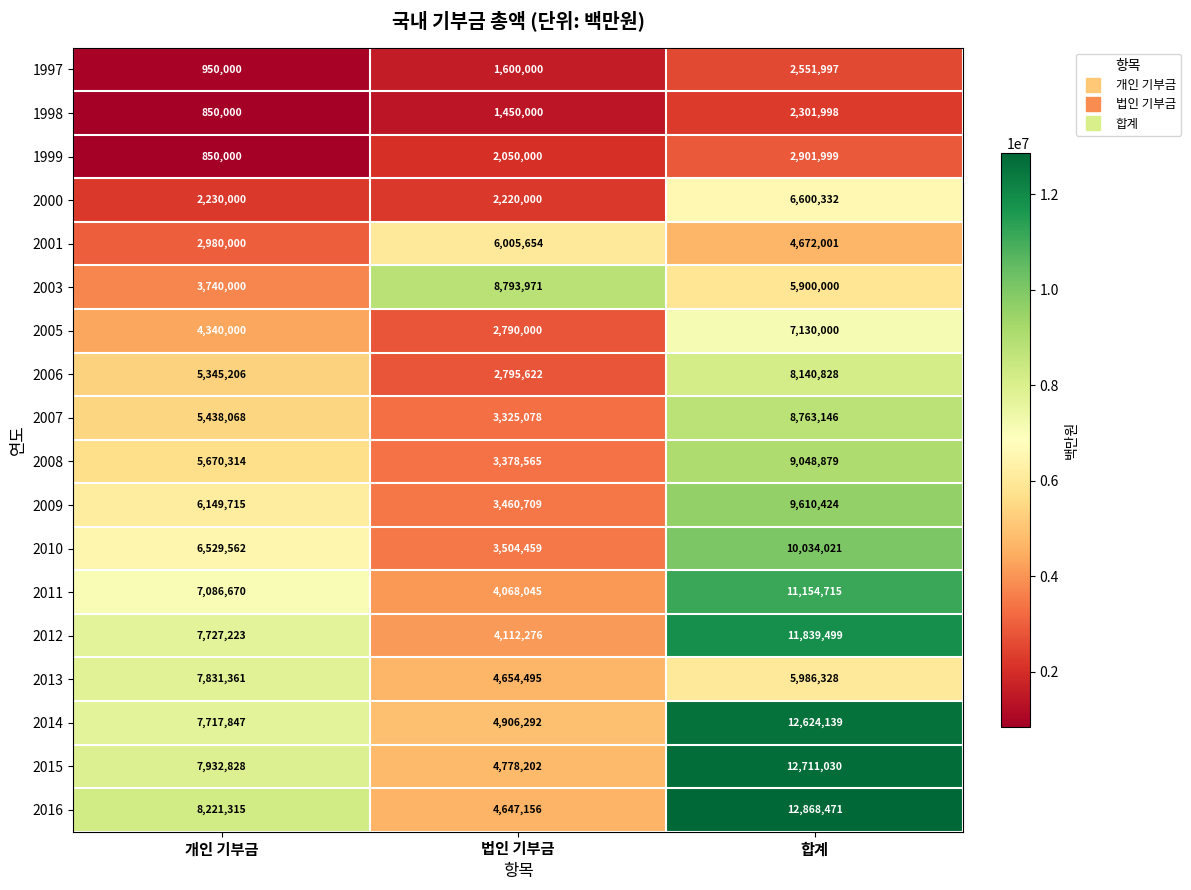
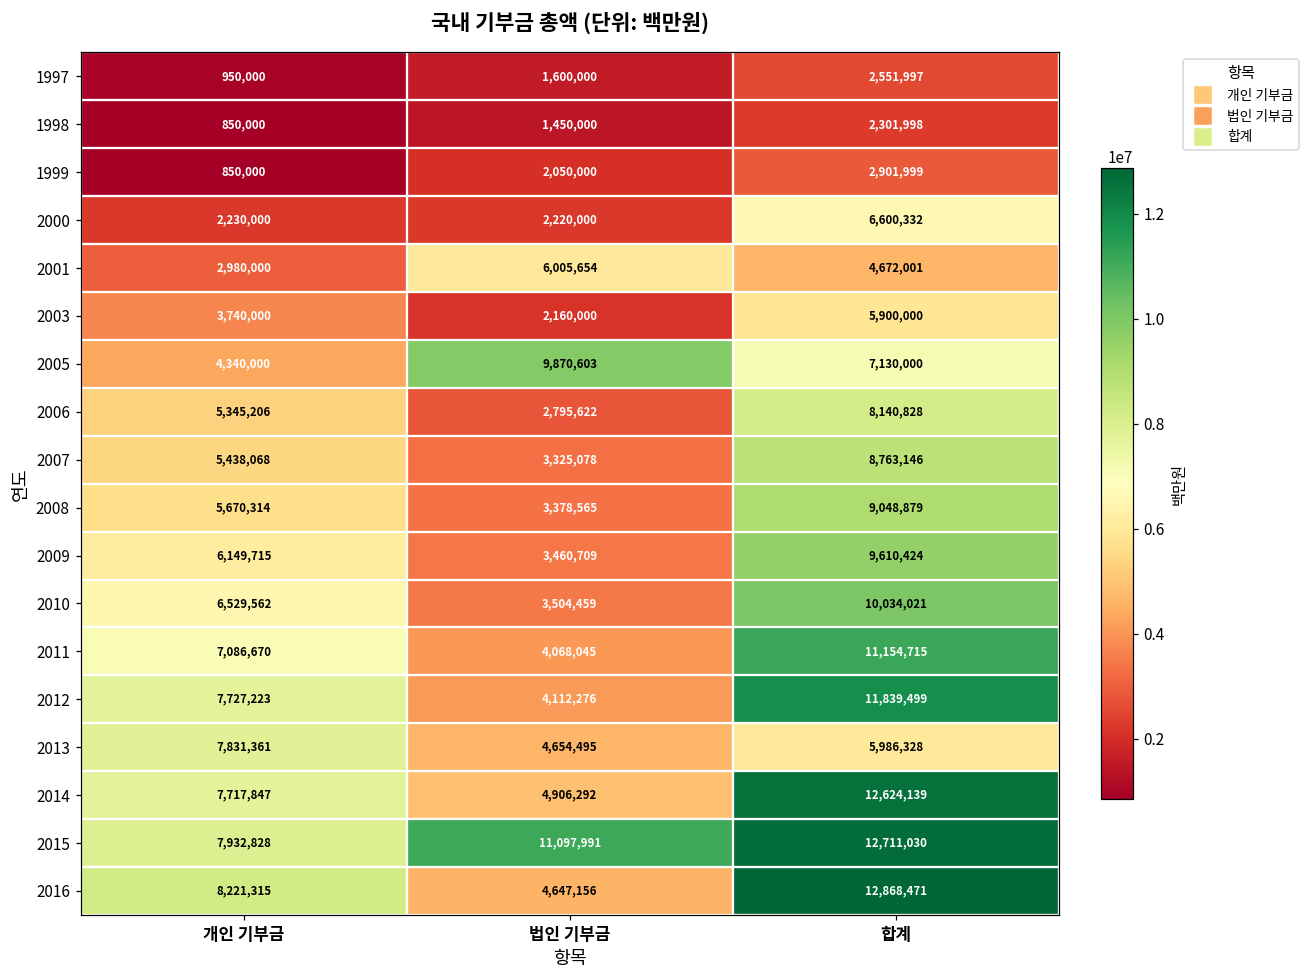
2003, 법인 기부금: 8,793,971 -> 2,160,000
2005, 법인 기부금: 2,790,000 -> 9,870,603
2015, 법인 기부금: 4,778,202 -> 11,097,991
